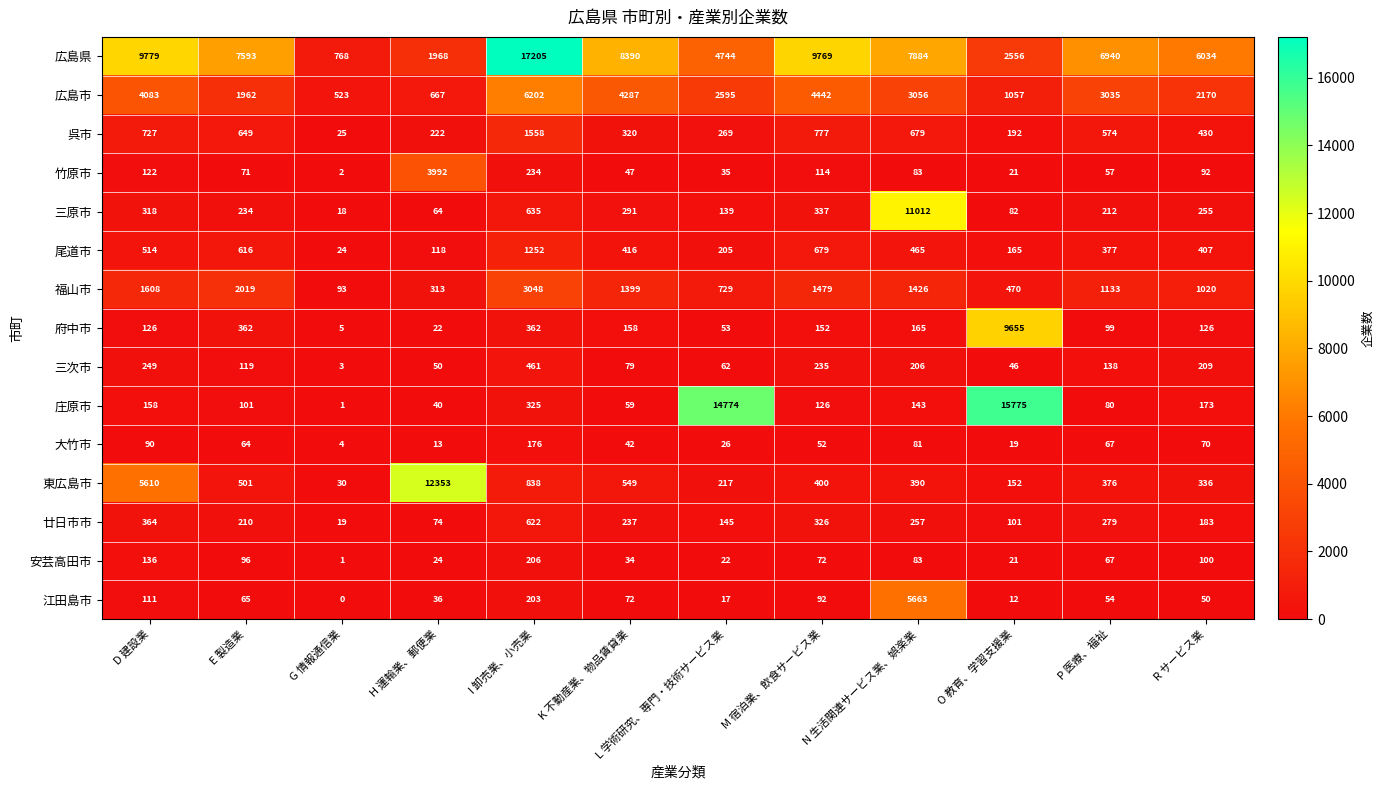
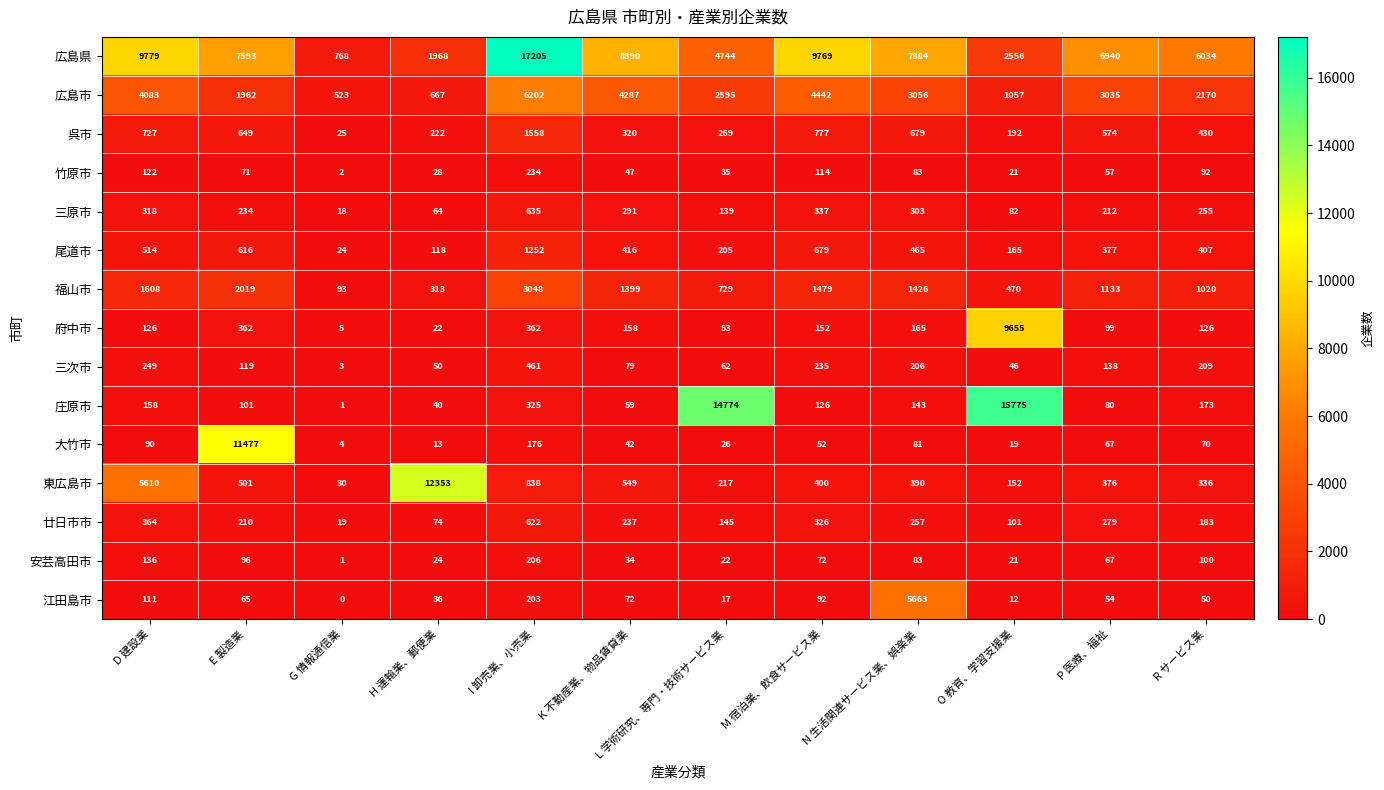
竹原市, H 運輸業、郵便業: 3992 -> 28
三原市, N 生活関連サービス業、娯楽業: 11012 -> 303
大竹市, E 製造業: 64 -> 11477
